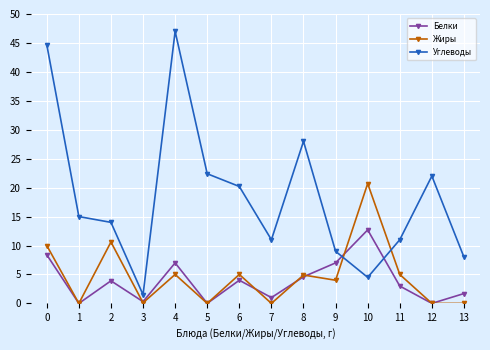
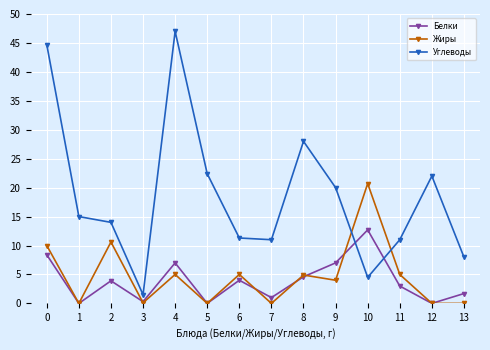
Углеводы, 6: 20 -> 11
Углеводы, 9: 9 -> 20
